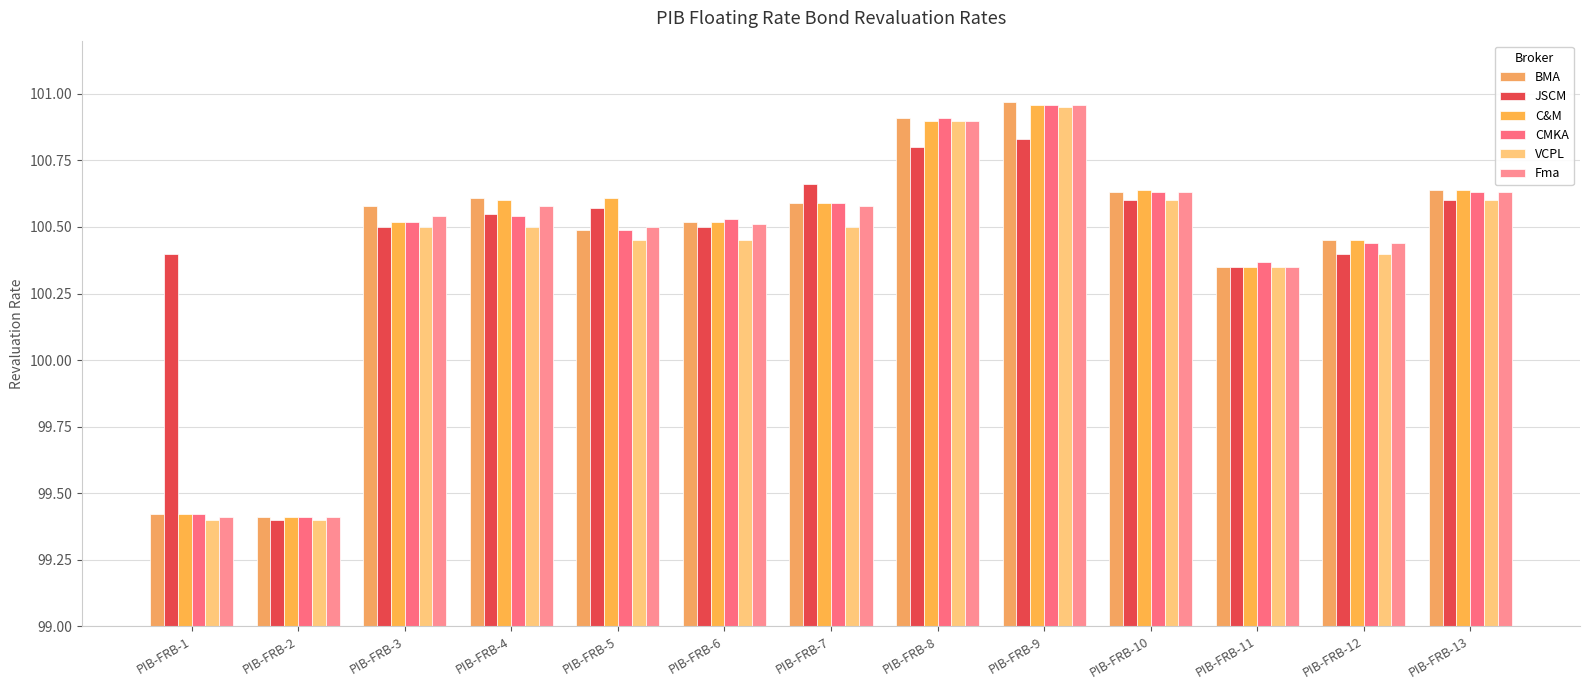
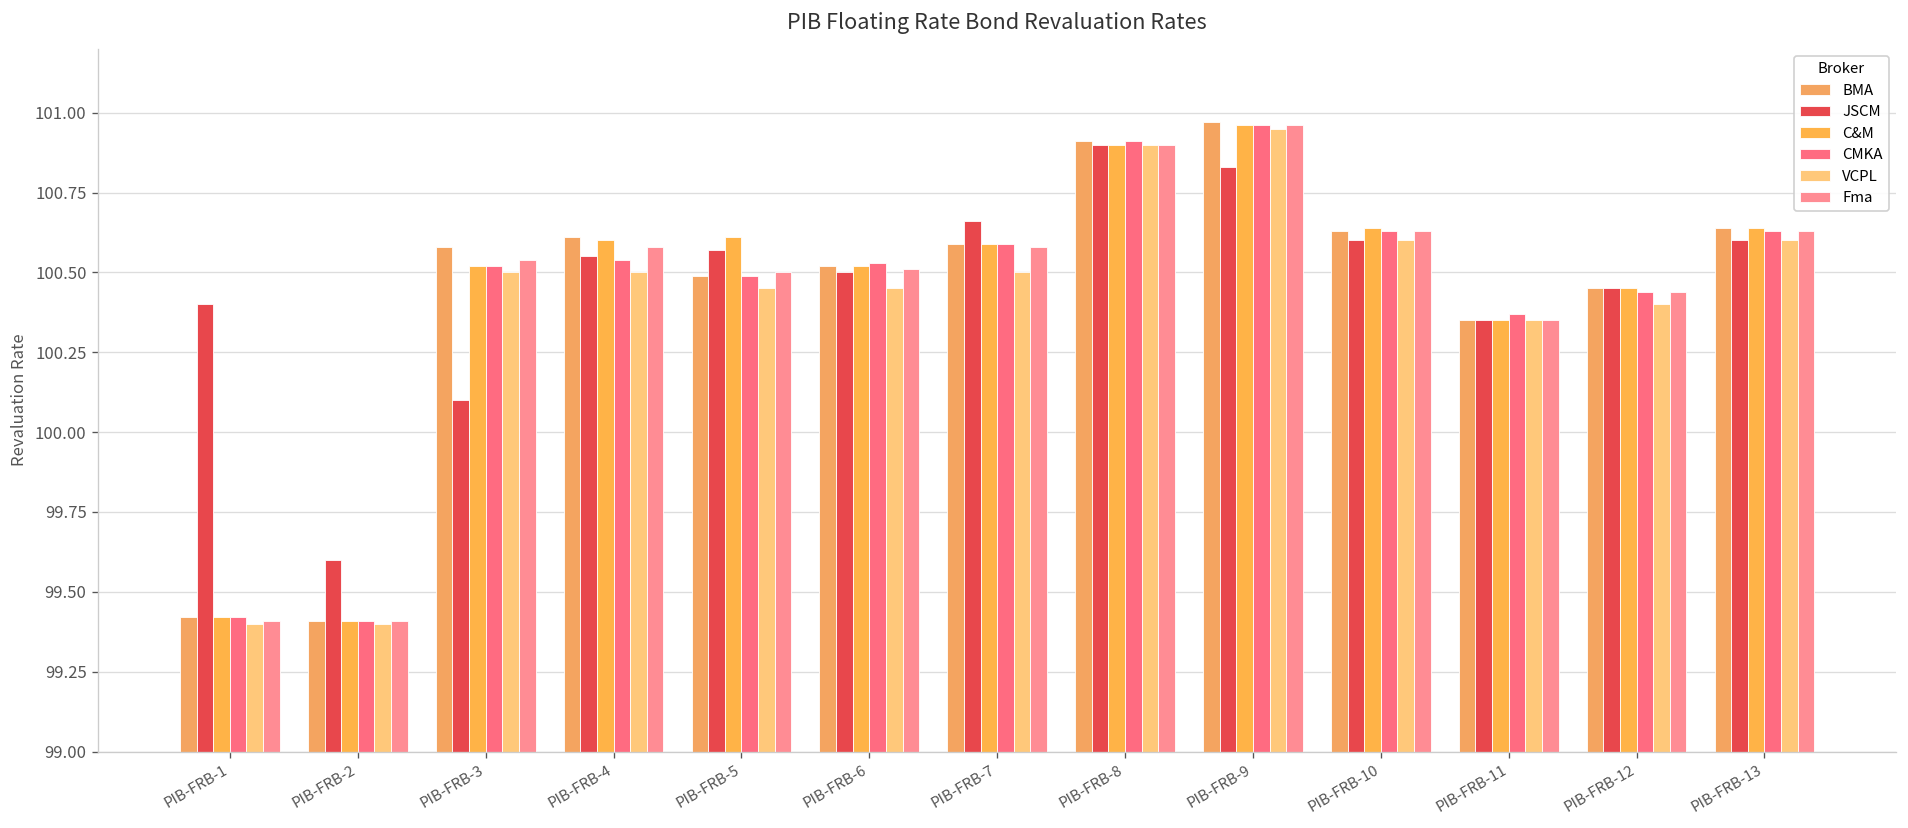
JSCM, PIB-FRB-2: 99.4 -> 99.6
JSCM, PIB-FRB-3: 100.5 -> 100.1
JSCM, PIB-FRB-8: 100.8 -> 100.9
JSCM, PIB-FRB-12: 100.40 -> 100.45
